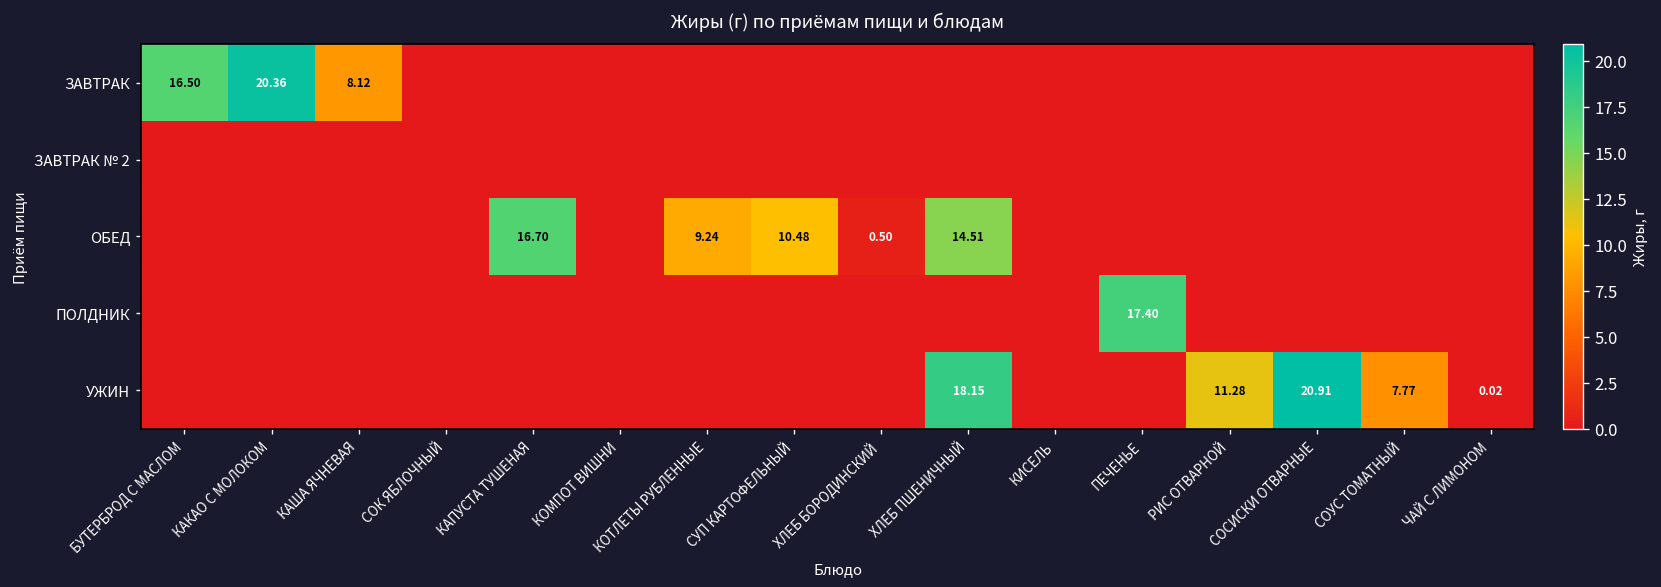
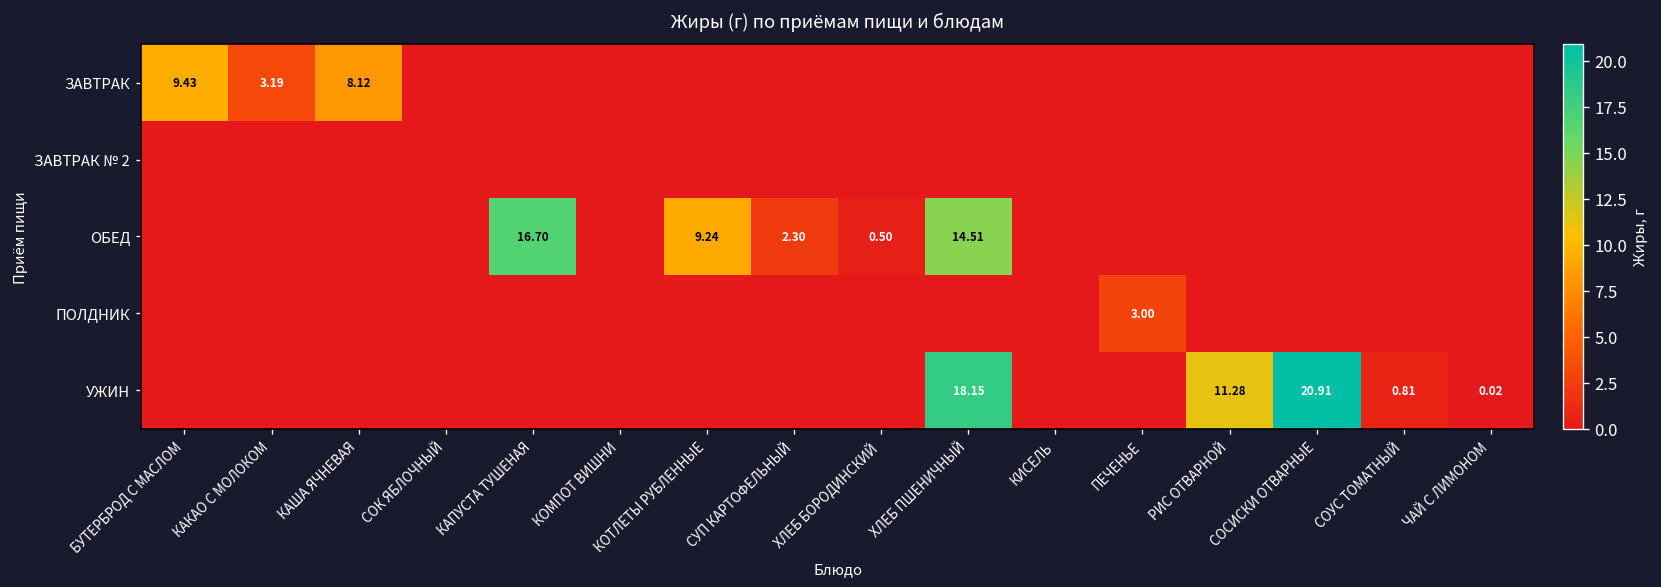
ЗАВТРАК, БУТЕРБРОД С МАСЛОМ: 16.50 -> 9.43
ЗАВТРАК, КАКАО С МОЛОКОМ: 20.36 -> 3.19
ОБЕД, СУП КАРТОФЕЛЬНЫЙ: 10.48 -> 2.30
ПОЛДНИК, ПЕЧЕНЬЕ: 17.40 -> 3.00
УЖИН, СОУС ТОМАТНЫЙ: 7.77 -> 0.81
